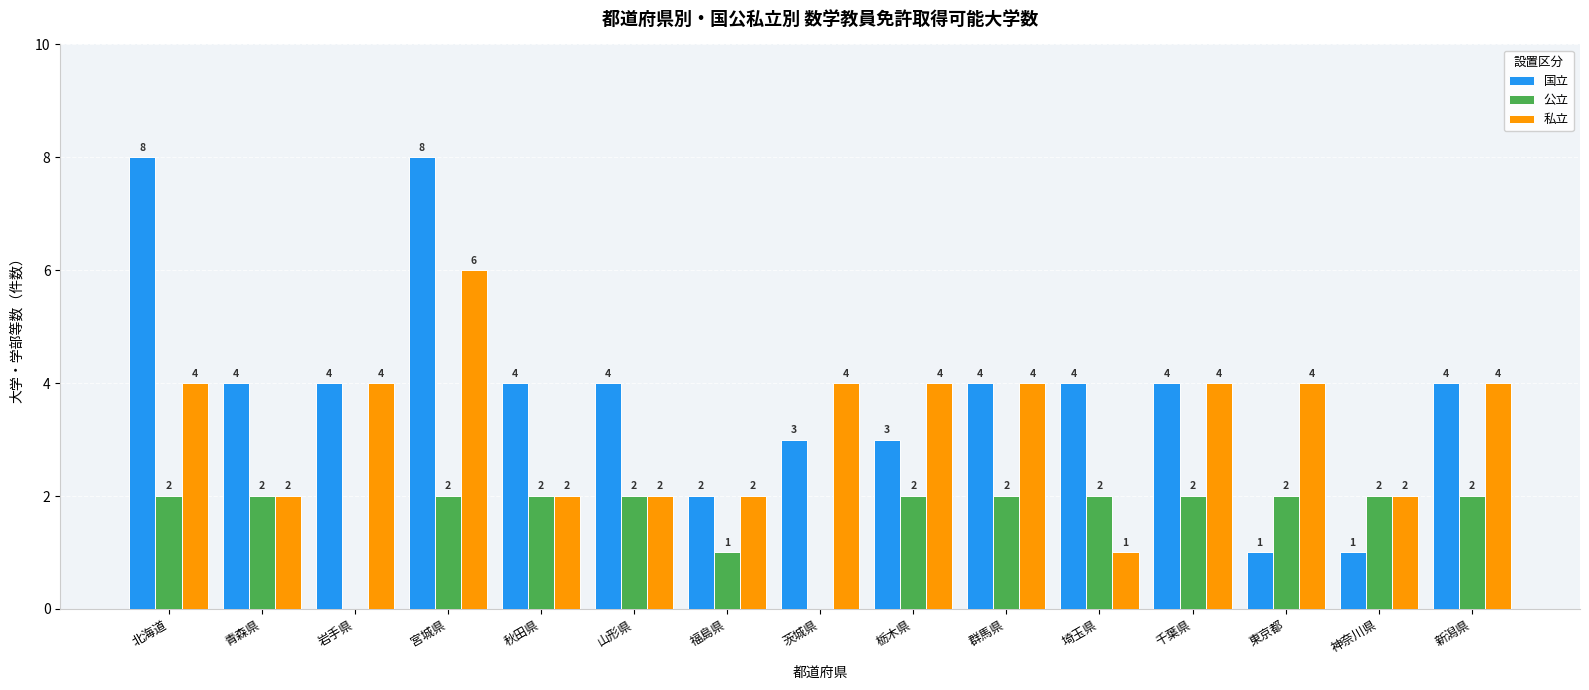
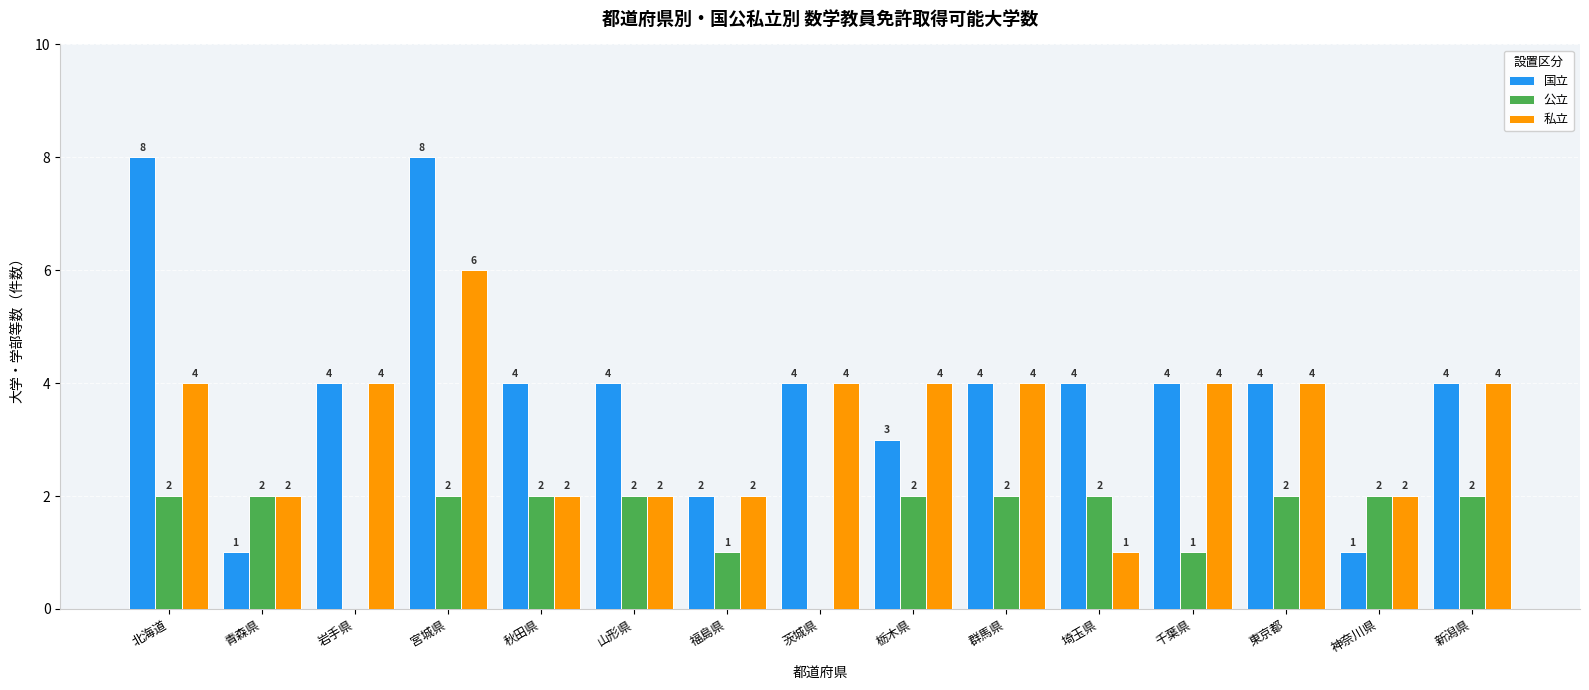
国立, 青森県: 4 -> 1
国立, 茨城県: 3 -> 4
公立, 千葉県: 2 -> 1
国立, 東京都: 1 -> 4
